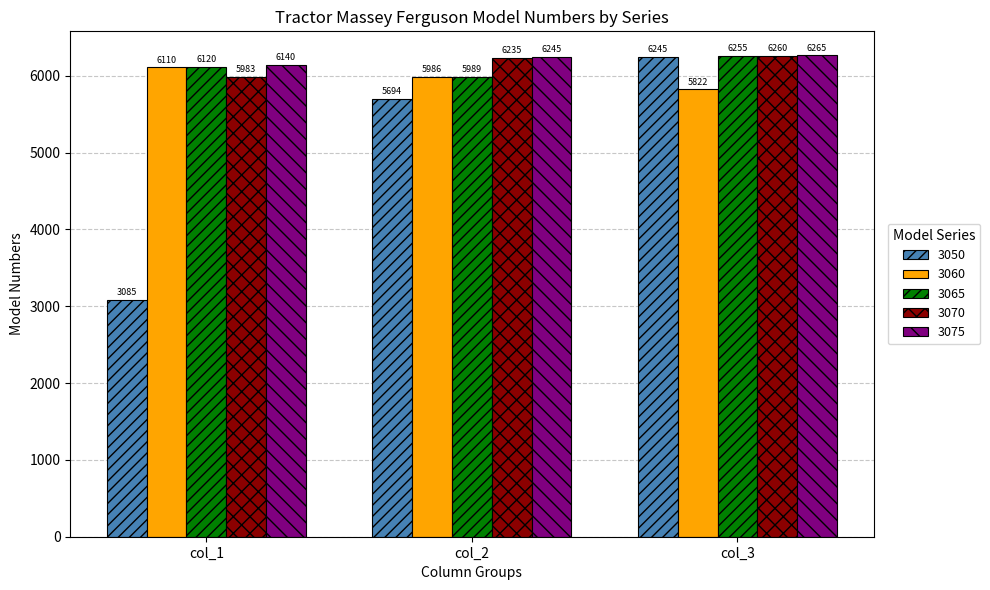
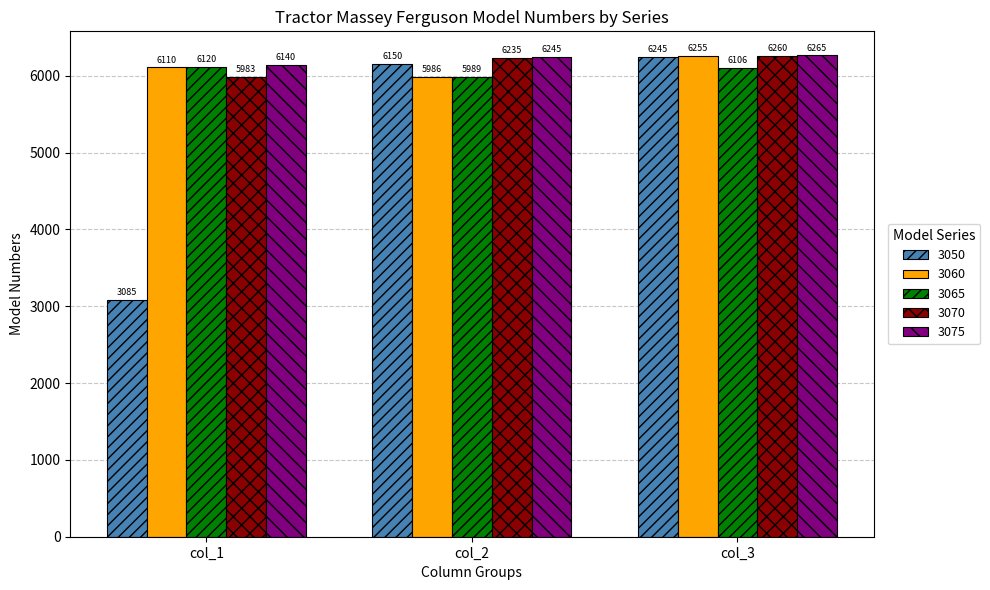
3050, col_2: 5694 -> 6150
3060, col_3: 5822 -> 6255
3065, col_3: 6255 -> 6106
